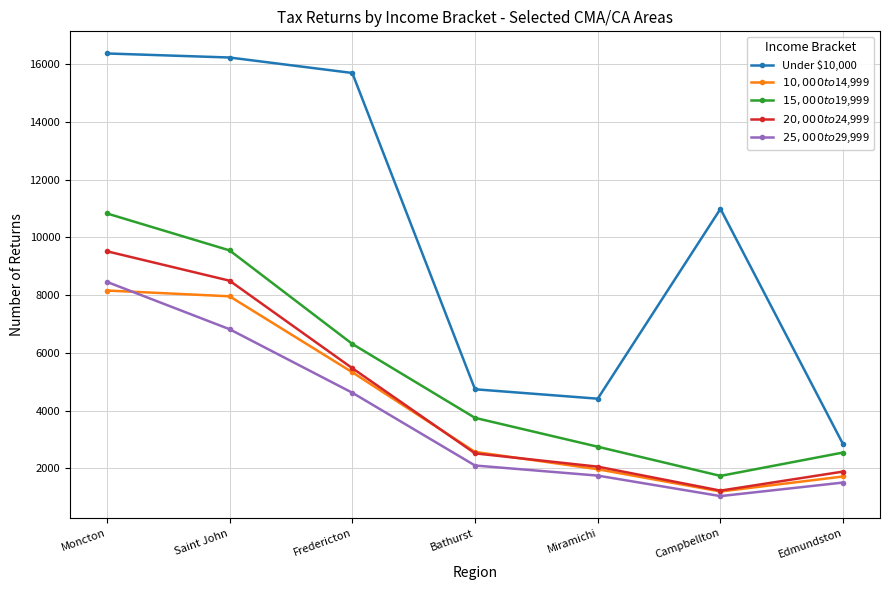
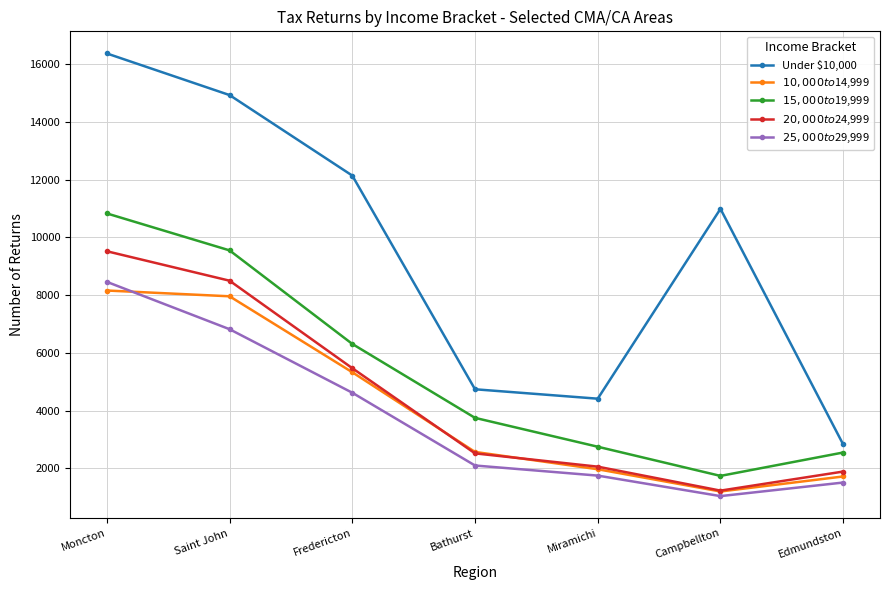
Under $10,000, Saint John: 16200 -> 14900
Under $10,000, Fredericton: 15700 -> 12100
